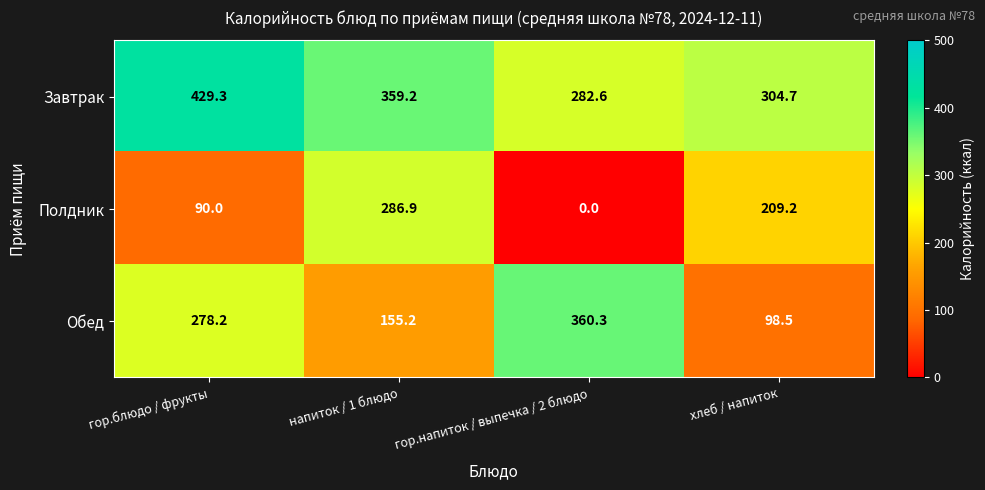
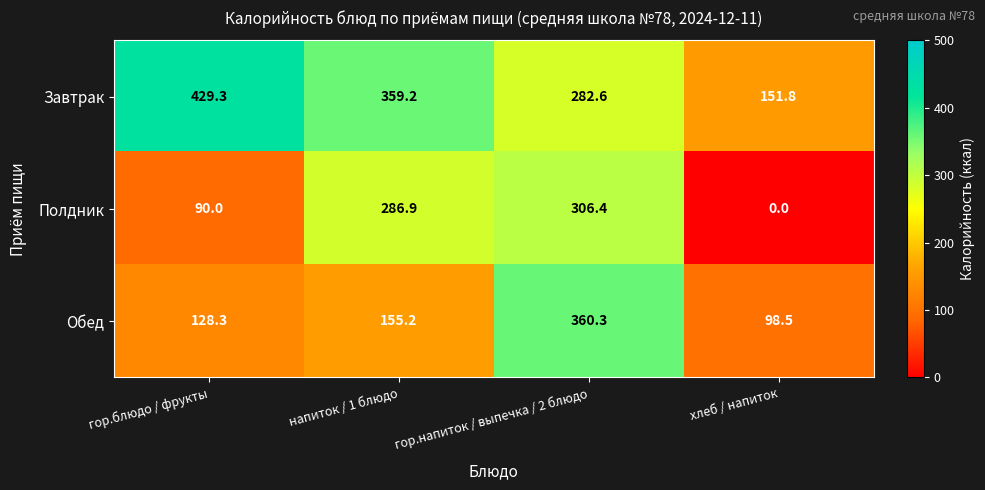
Завтрак, хлеб / напиток: 304.7 -> 151.8
Полдник, гор.напиток / выпечка / 2 блюдо: 0.0 -> 306.4
Полдник, хлеб / напиток: 209.2 -> 0.0
Обед, гор.блюдо / фрукты: 278.2 -> 128.3
